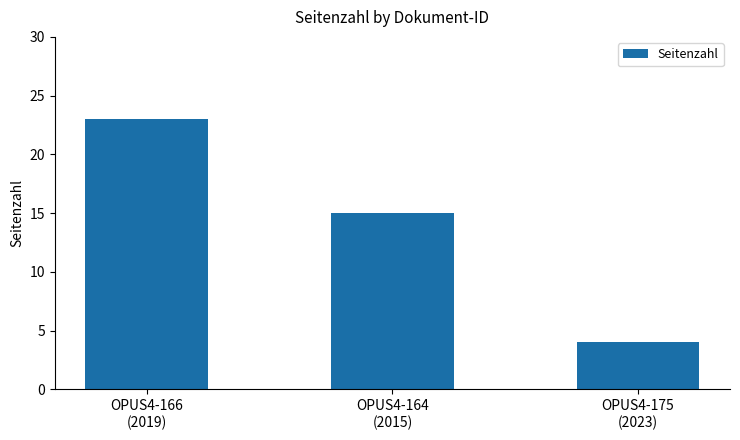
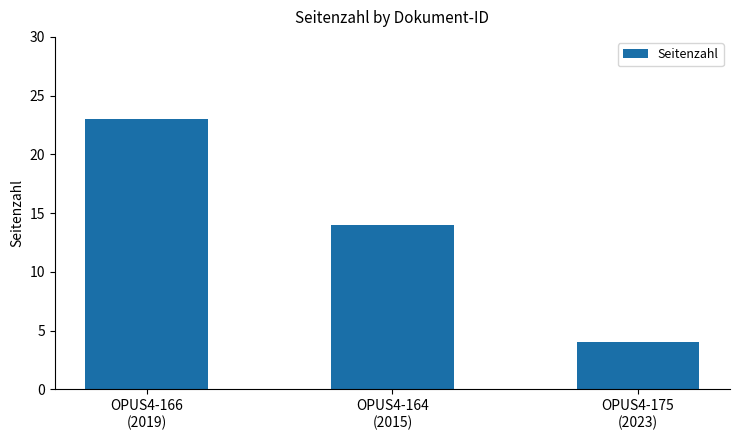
OPUS4-164 (2015): 15 -> 14
